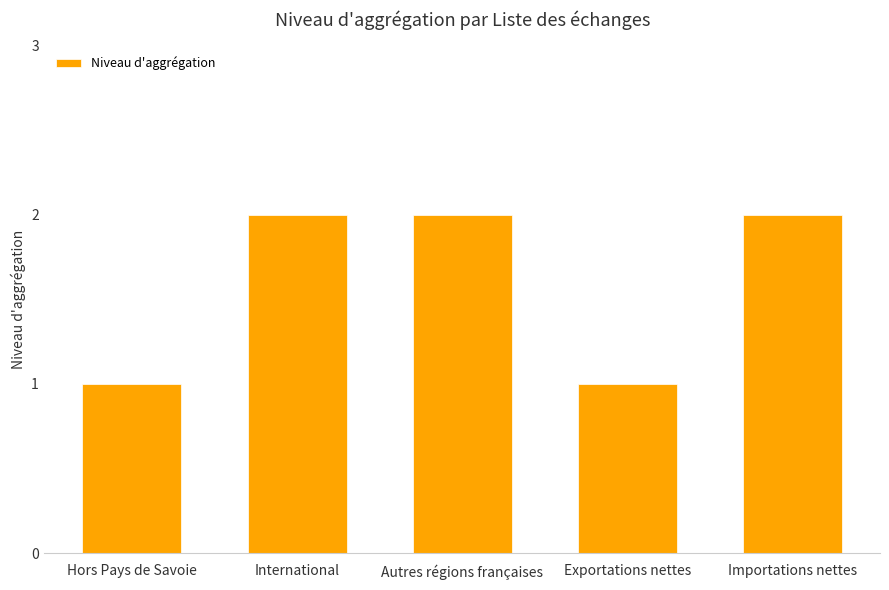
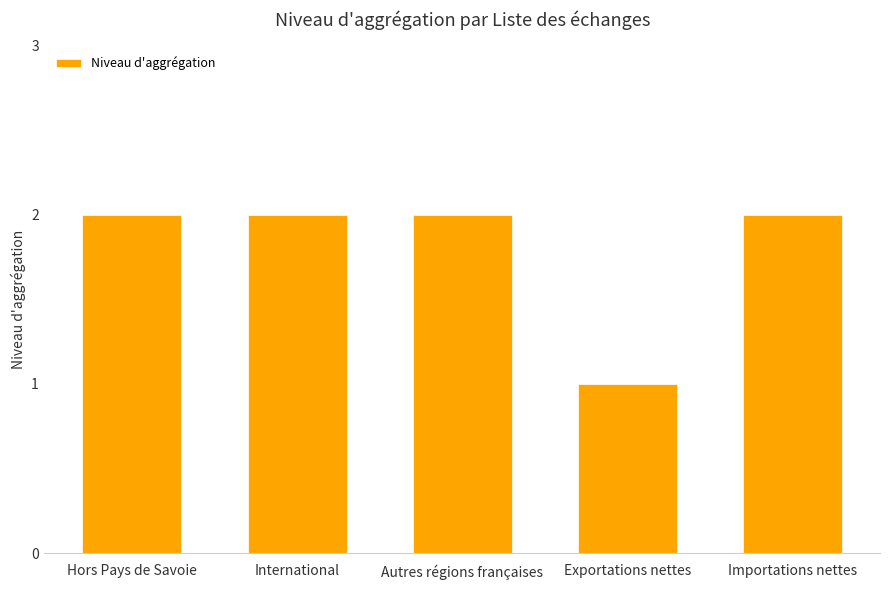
Hors Pays de Savoie: 1 -> 2
